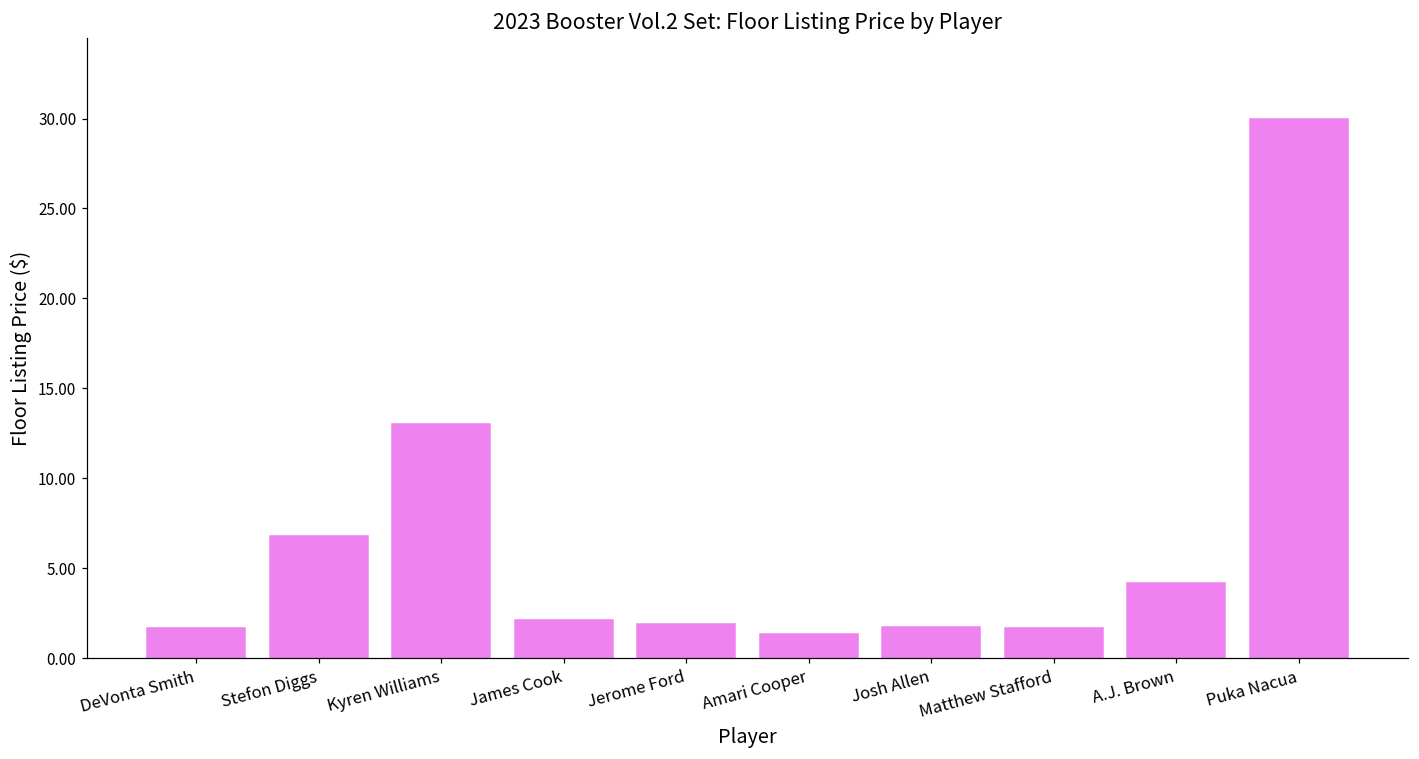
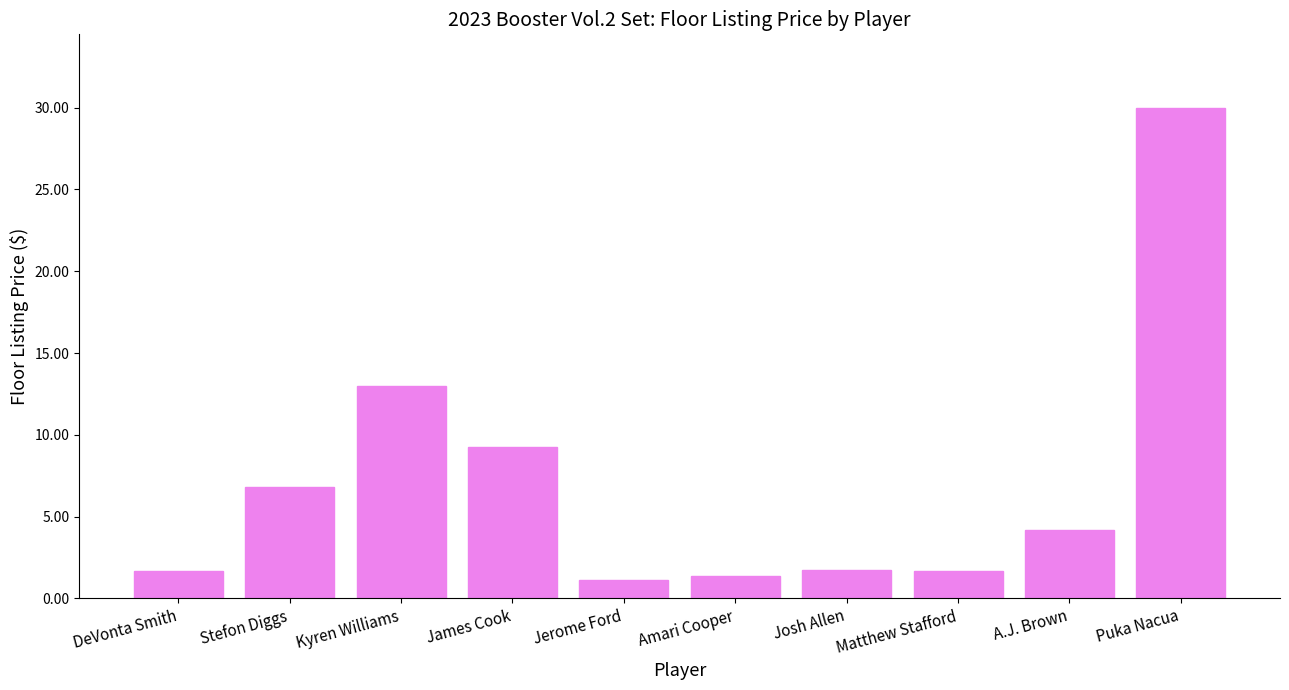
James Cook: 2.1 -> 9.3
Jerome Ford: 1.9 -> 1.1
